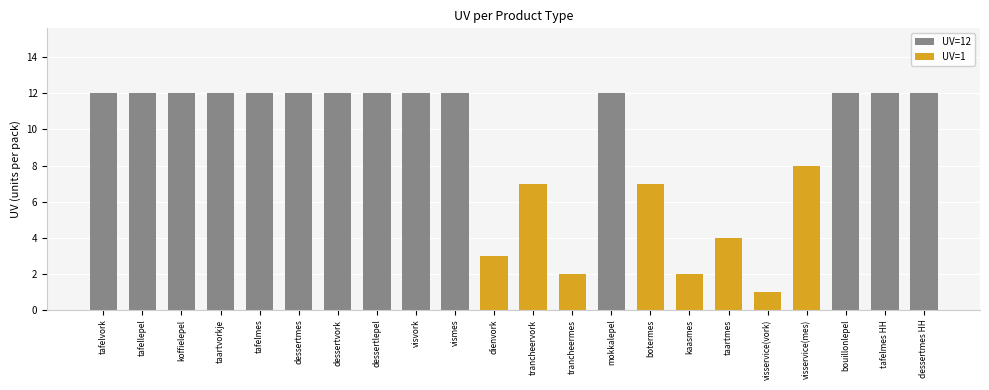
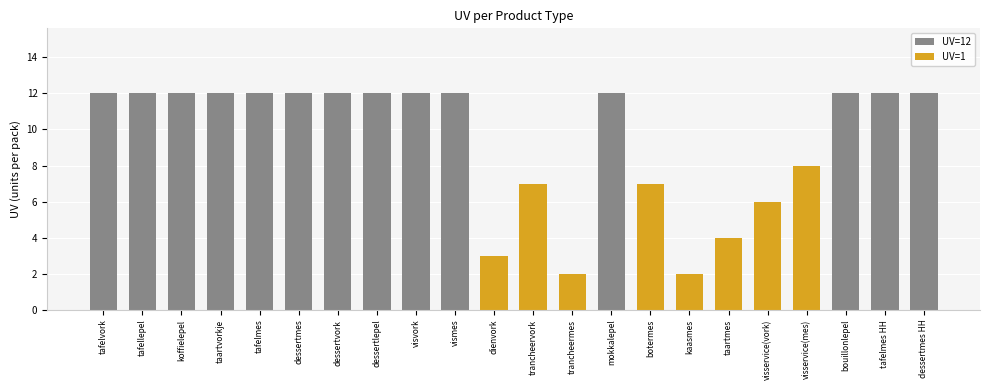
visservice(vork): 1 -> 6
